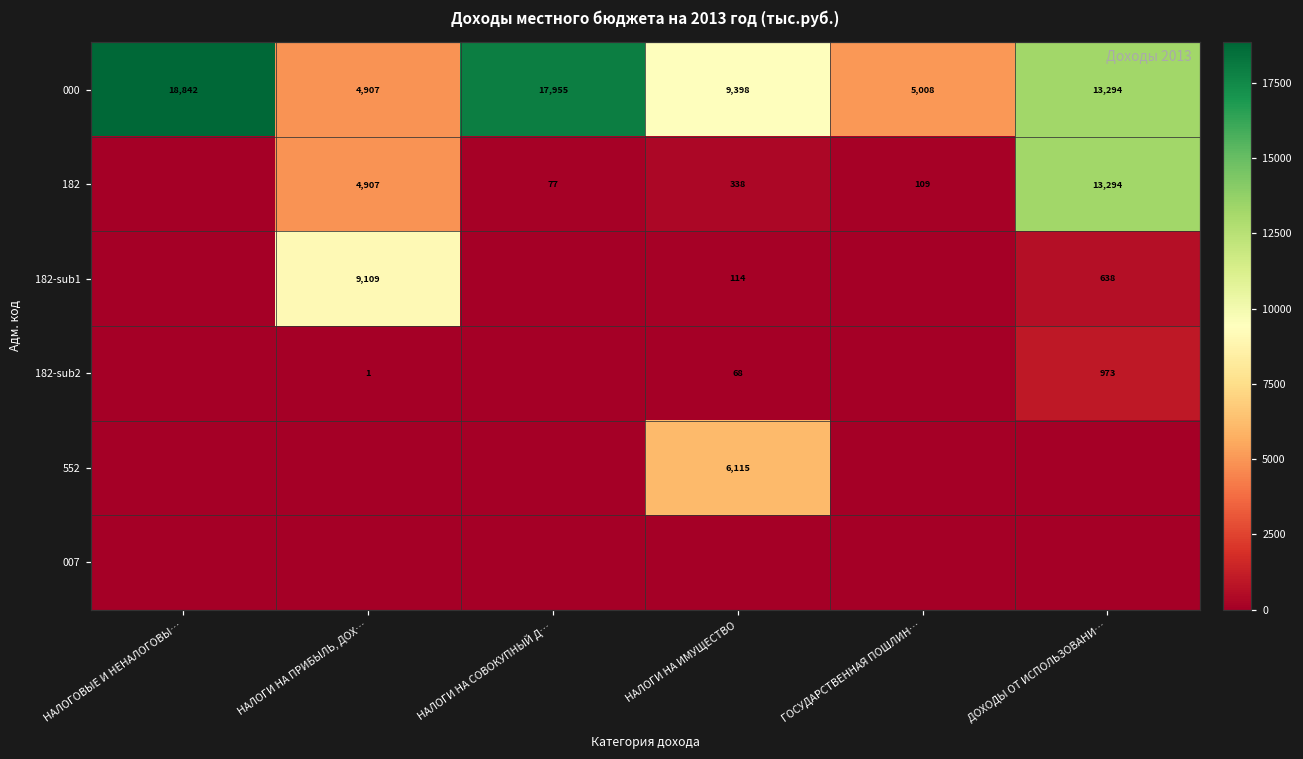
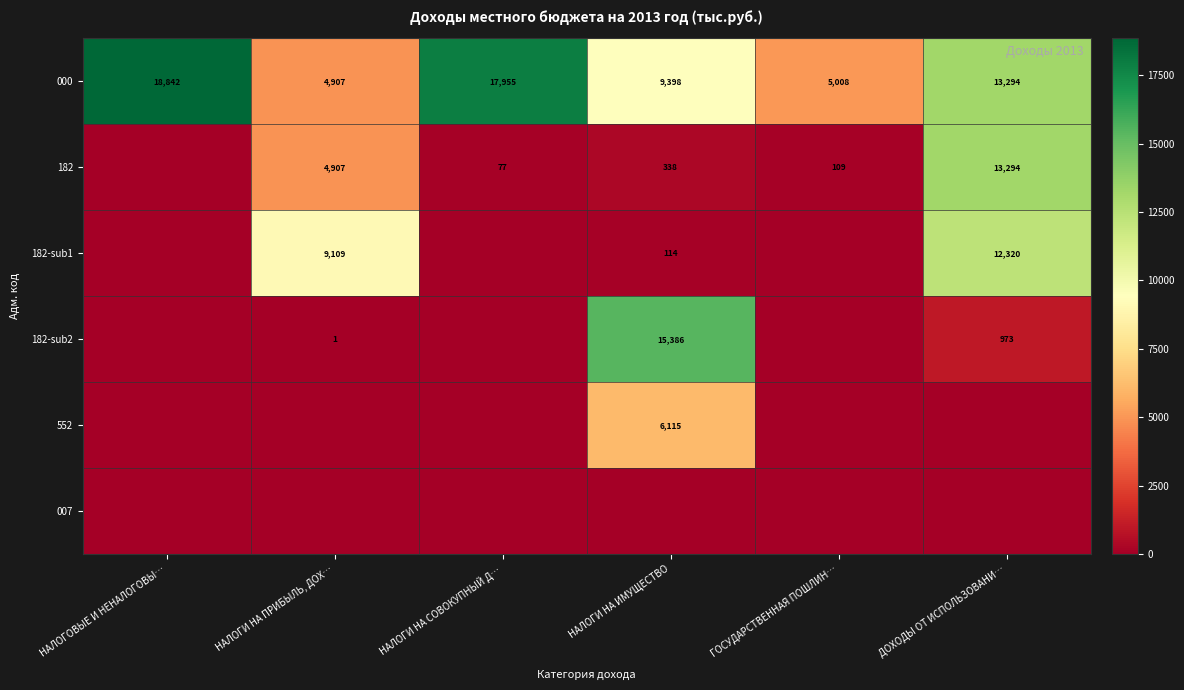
182-sub1, ДОХОДЫ ОТ ИСПОЛЬЗОВАНИ…: 638 -> 12,320
182-sub2, НАЛОГИ НА ИМУЩЕСТВО: 68 -> 15,386
